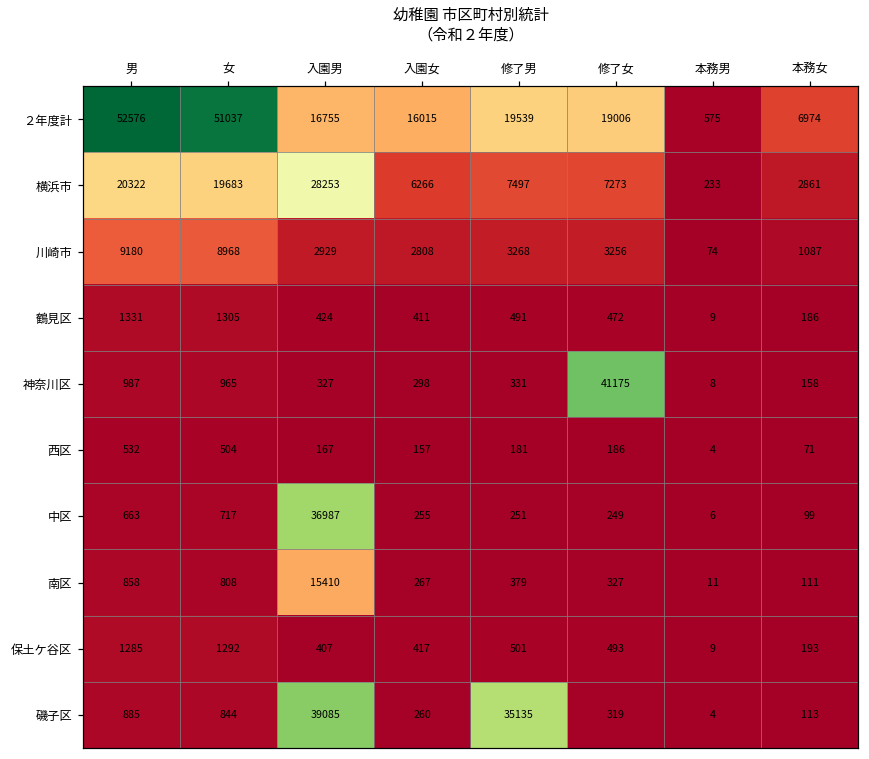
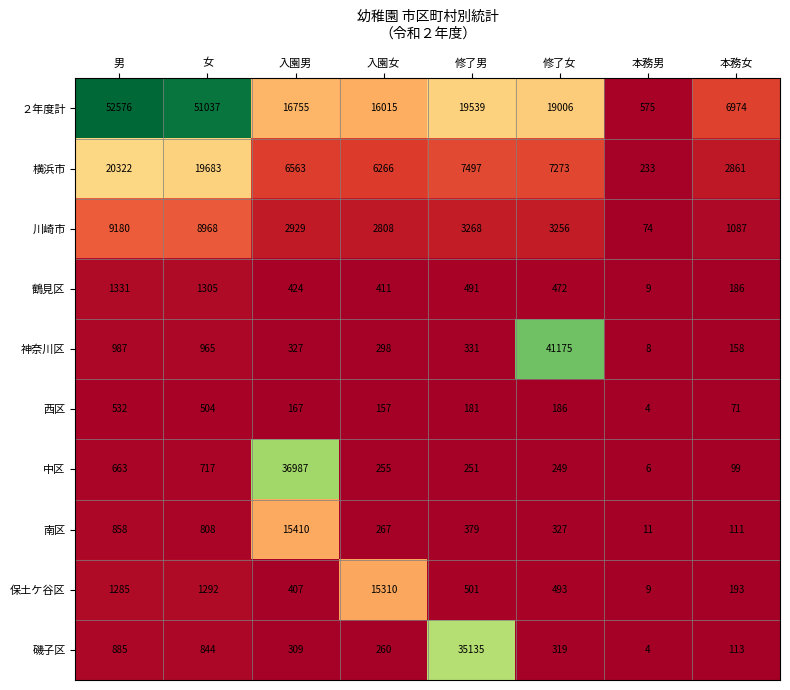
横浜市, 入園男: 28253 -> 6563
保土ケ谷区, 入園女: 417 -> 15310
磯子区, 入園男: 39085 -> 309
